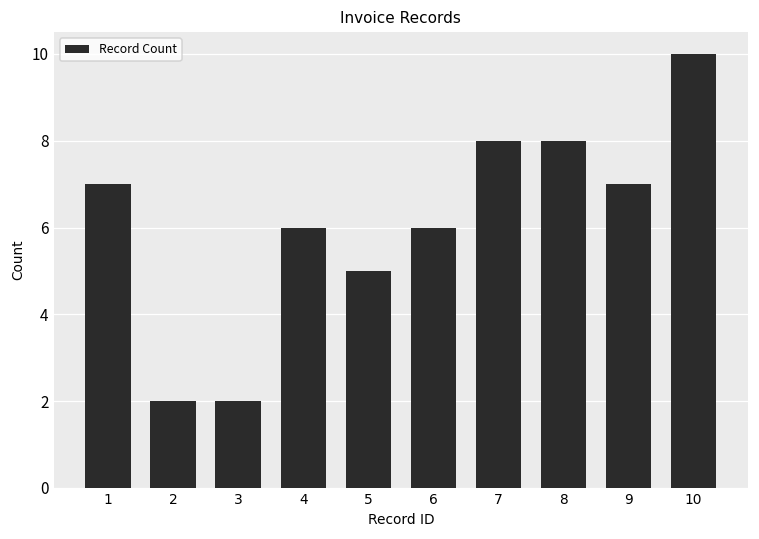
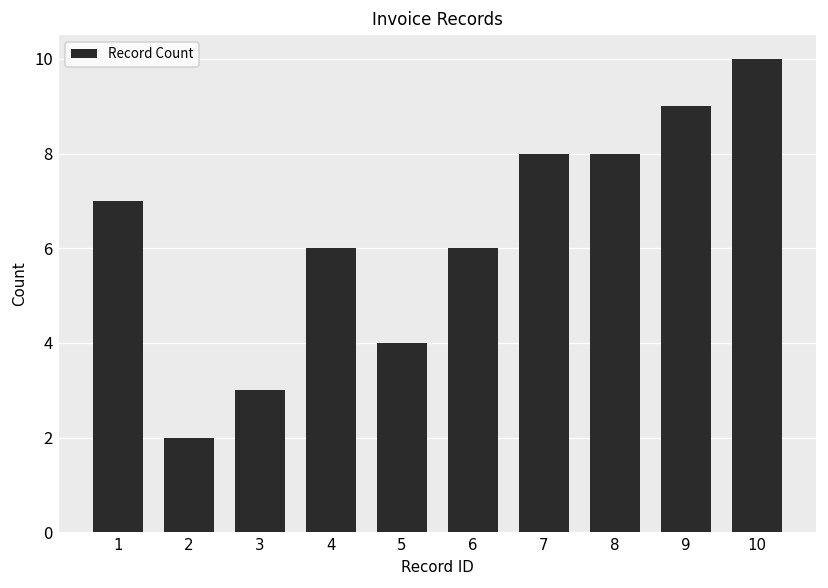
3: 2 -> 3
5: 5 -> 4
9: 7 -> 9
